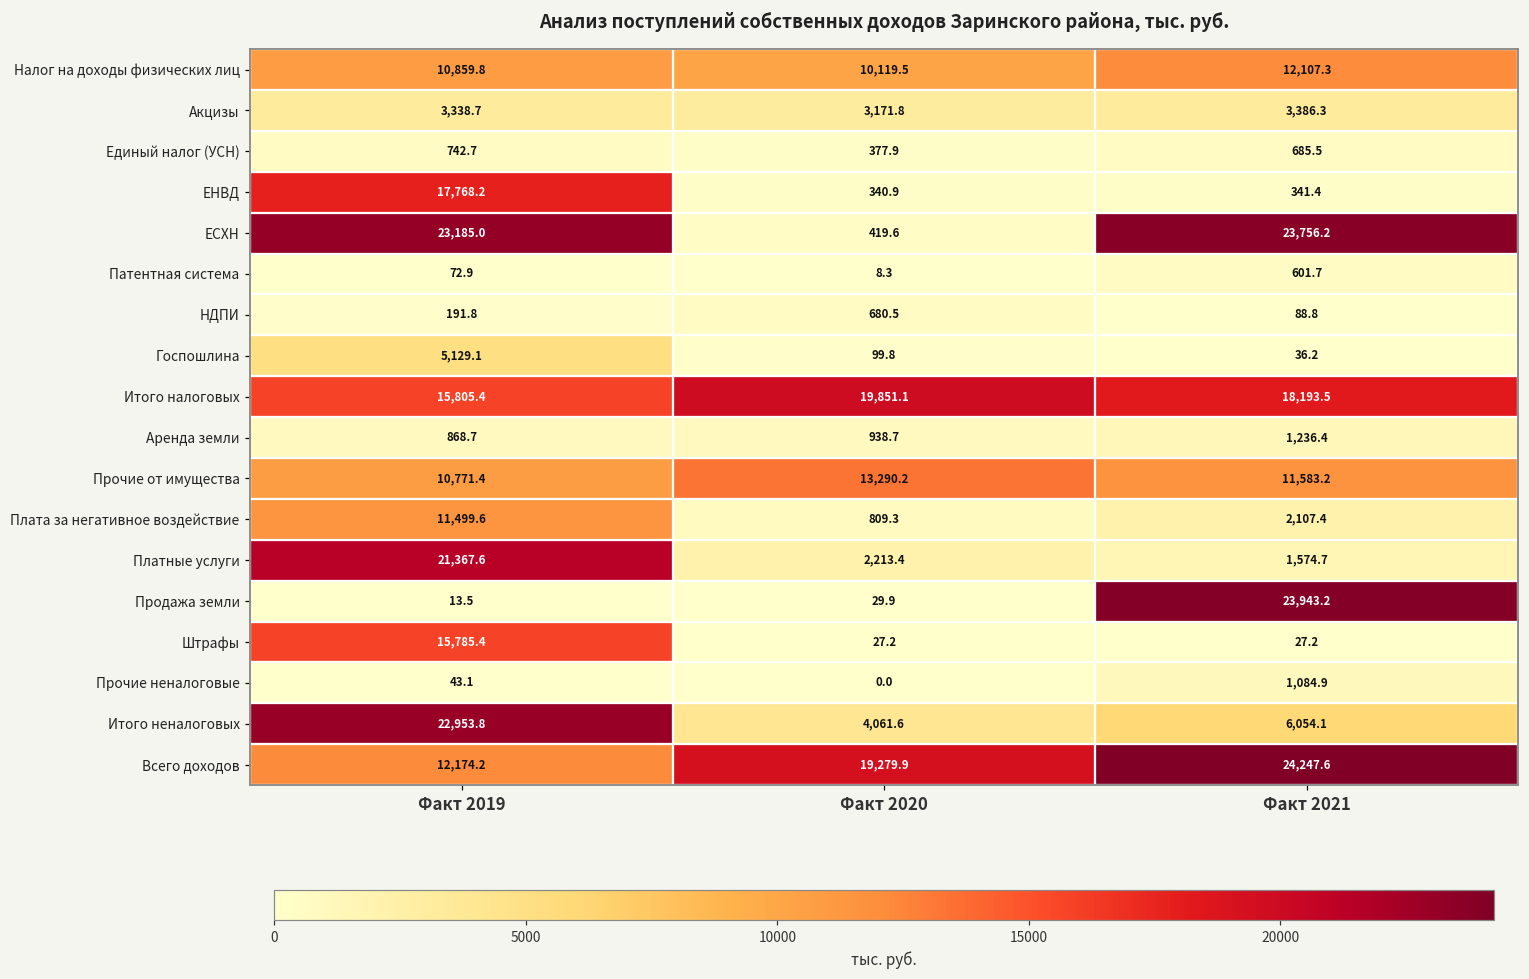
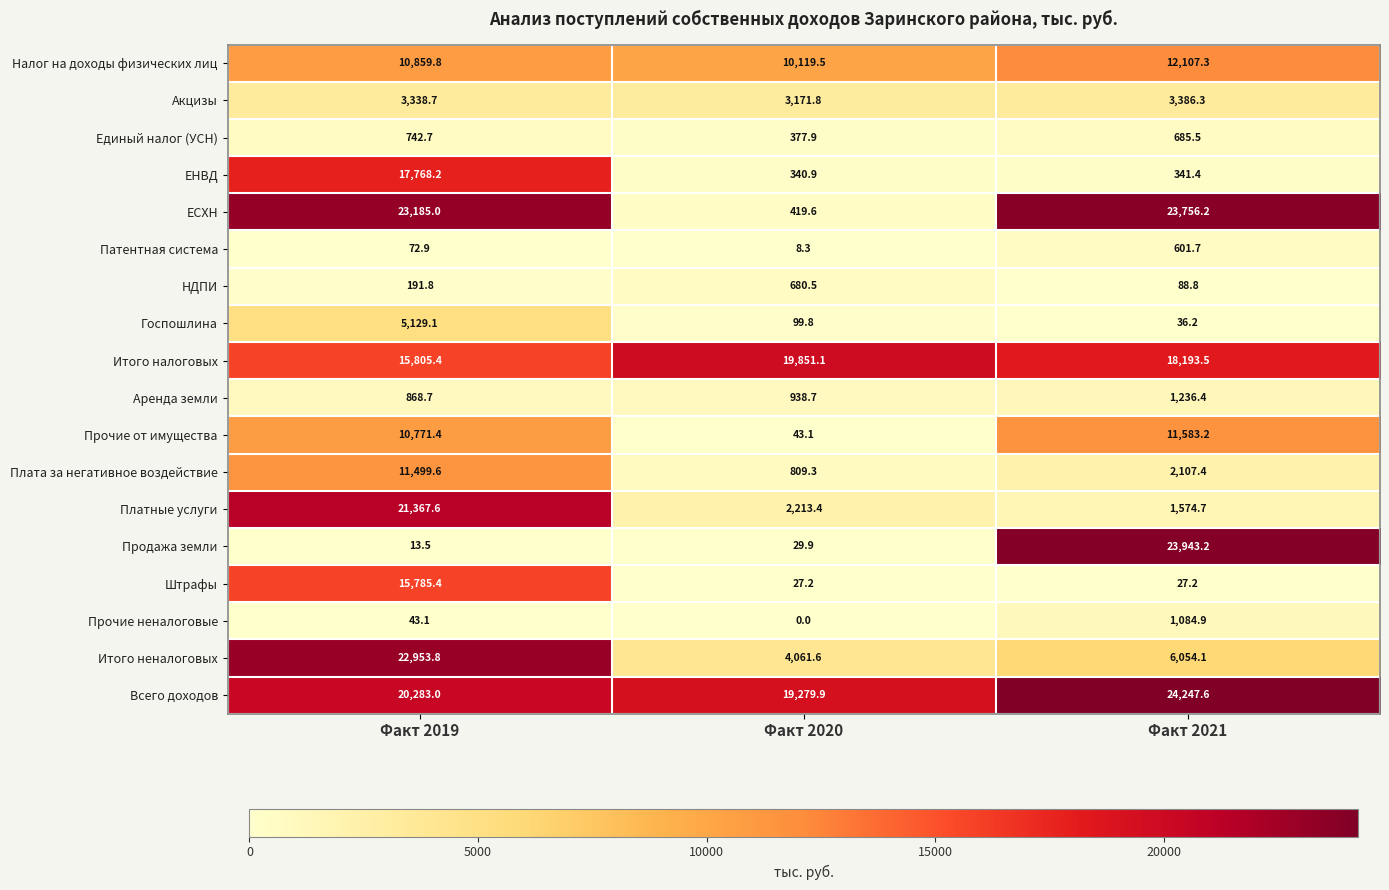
Прочие от имущества, Факт 2020: 13,290.2 -> 43.1
Всего доходов, Факт 2019: 12,174.2 -> 20,283.0
